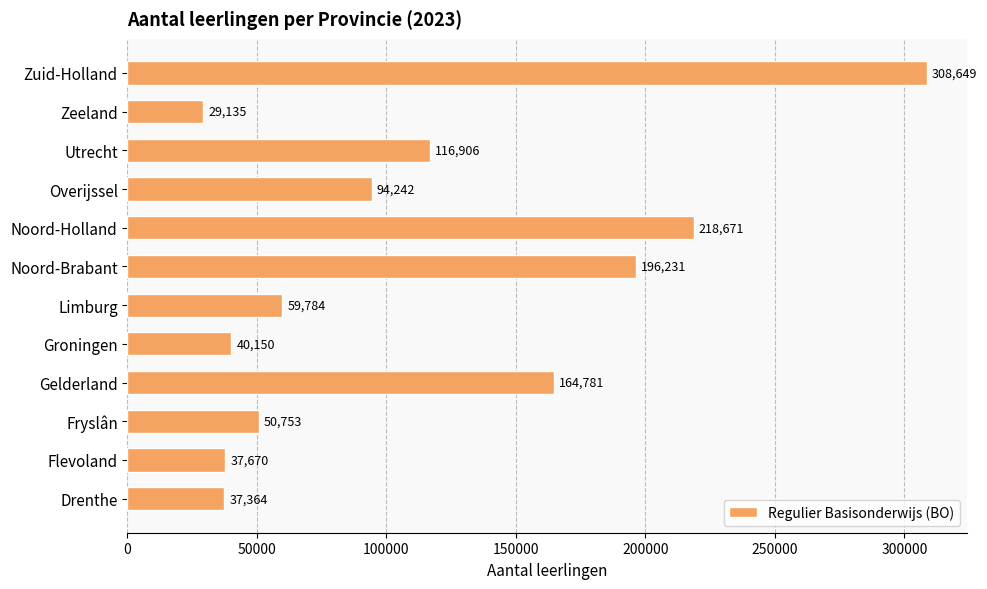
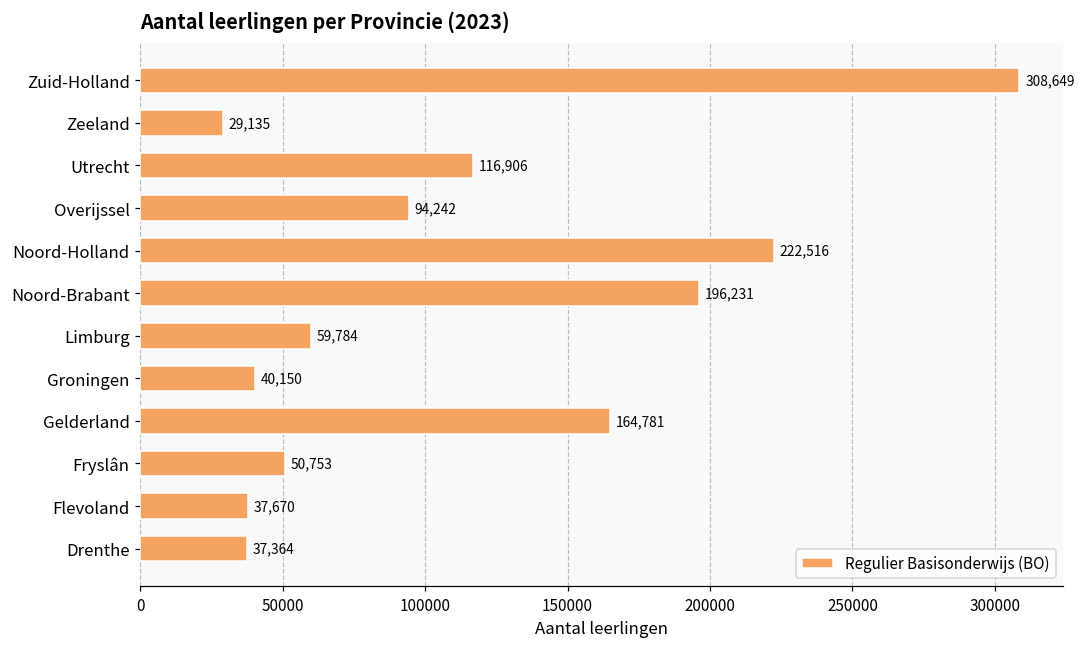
Noord-Holland: 218,671 -> 222,516
